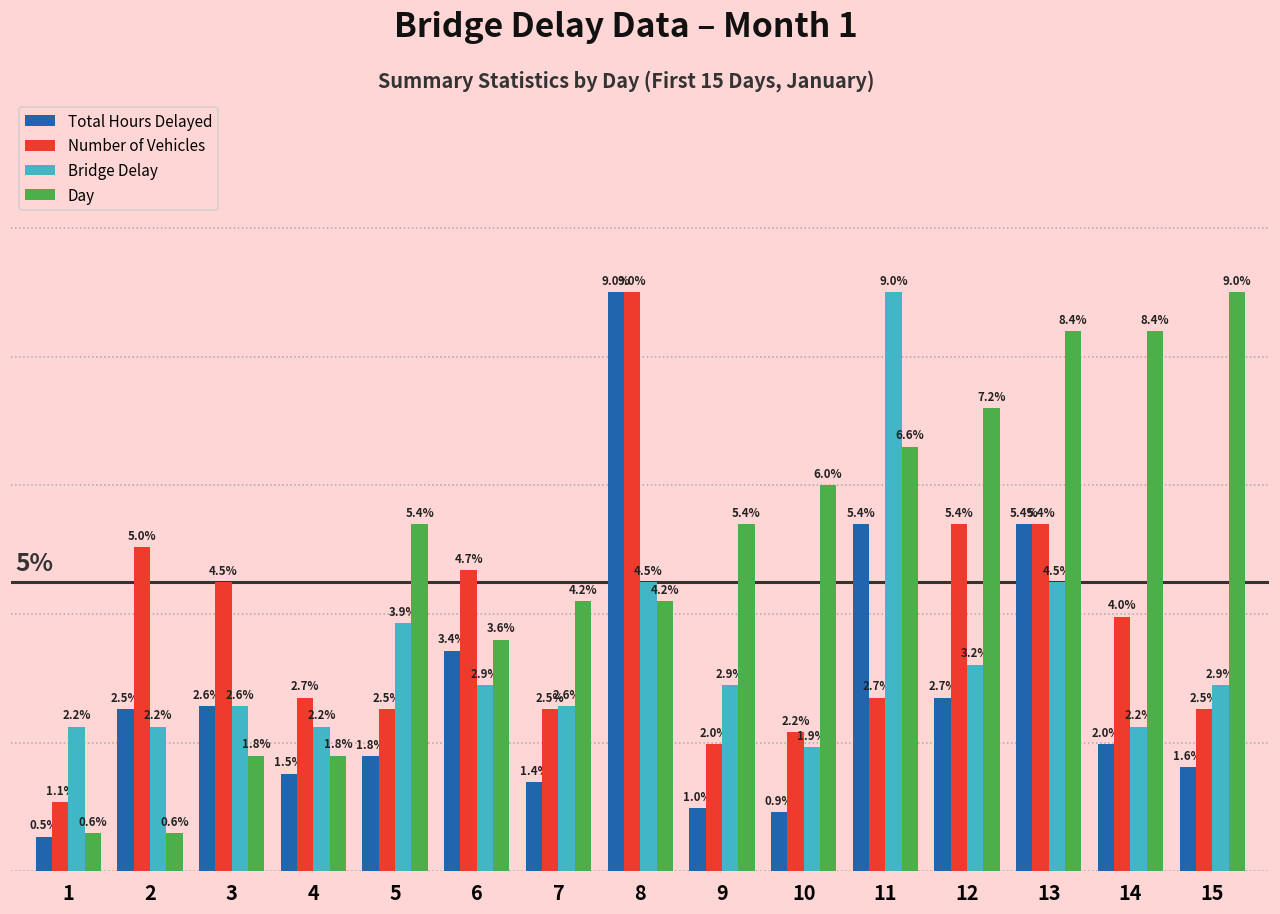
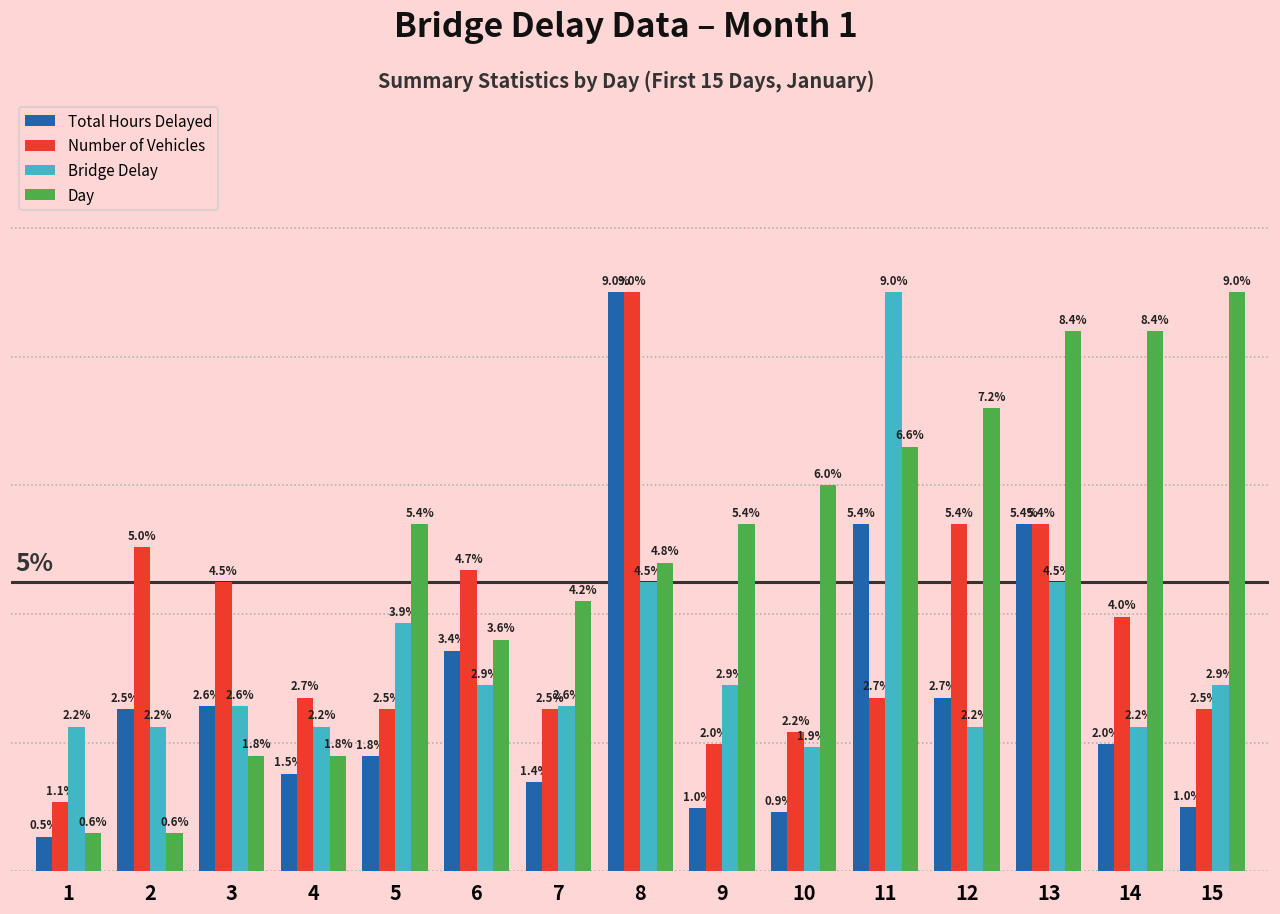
Day, 8: 4.2% -> 4.8%
Bridge Delay, 12: 3.2% -> 2.2%
Total Hours Delayed, 15: 1.6% -> 1.0%
